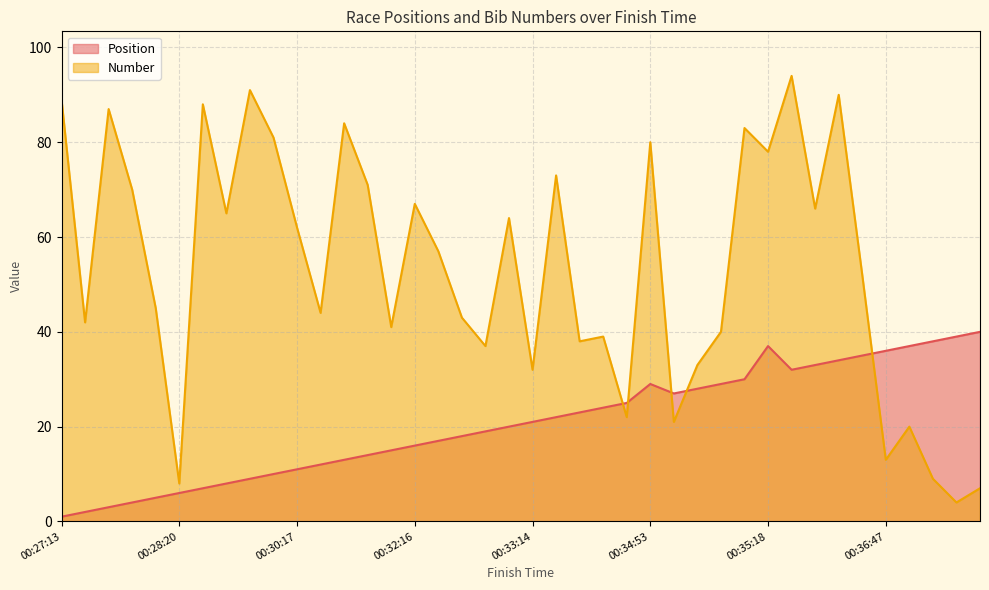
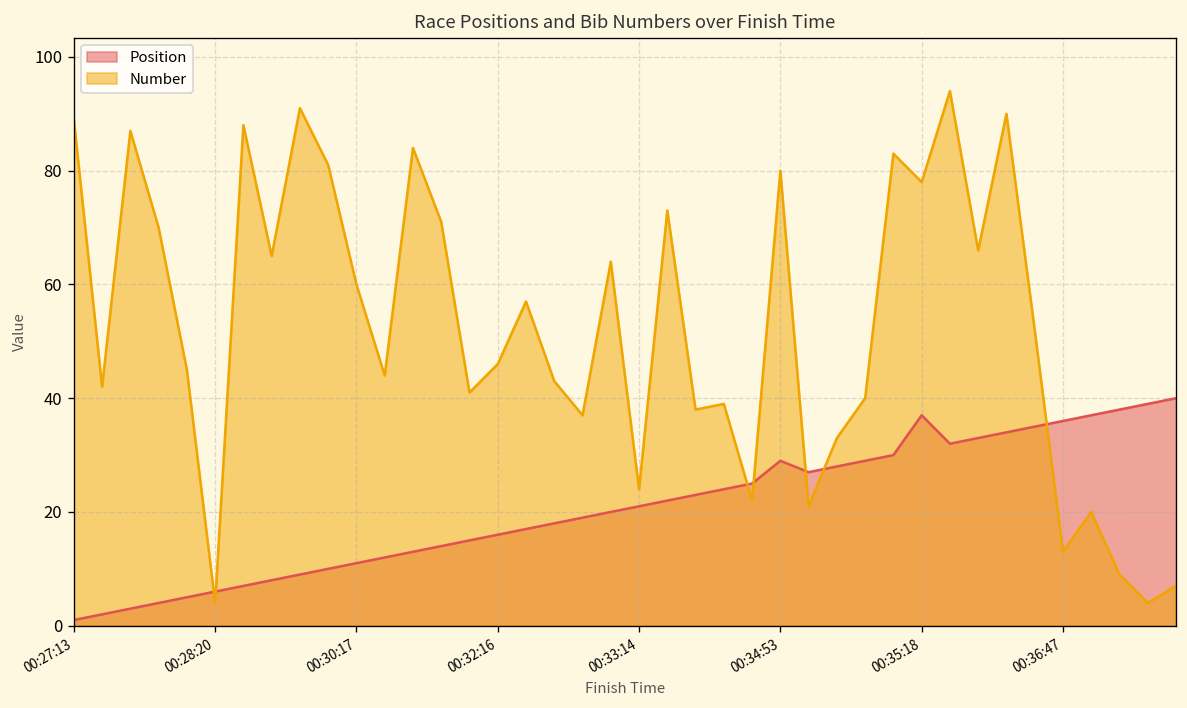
Number, 00:28:20: 8 -> 4
Number, 00:30:17: 62 -> 60
Number, 00:32:16: 67 -> 46
Number, 00:33:14: 32 -> 24
